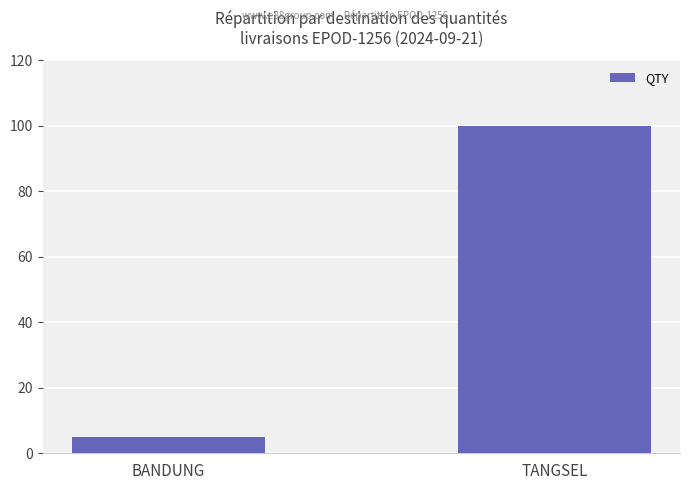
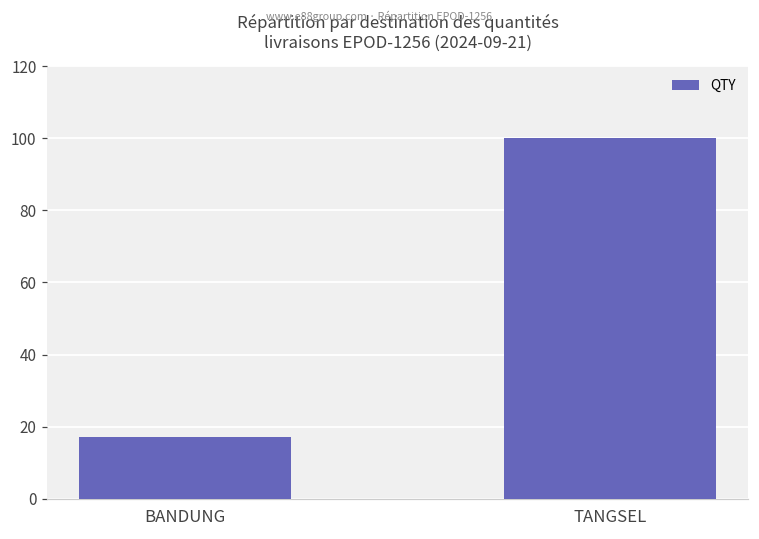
BANDUNG: 5 -> 17
